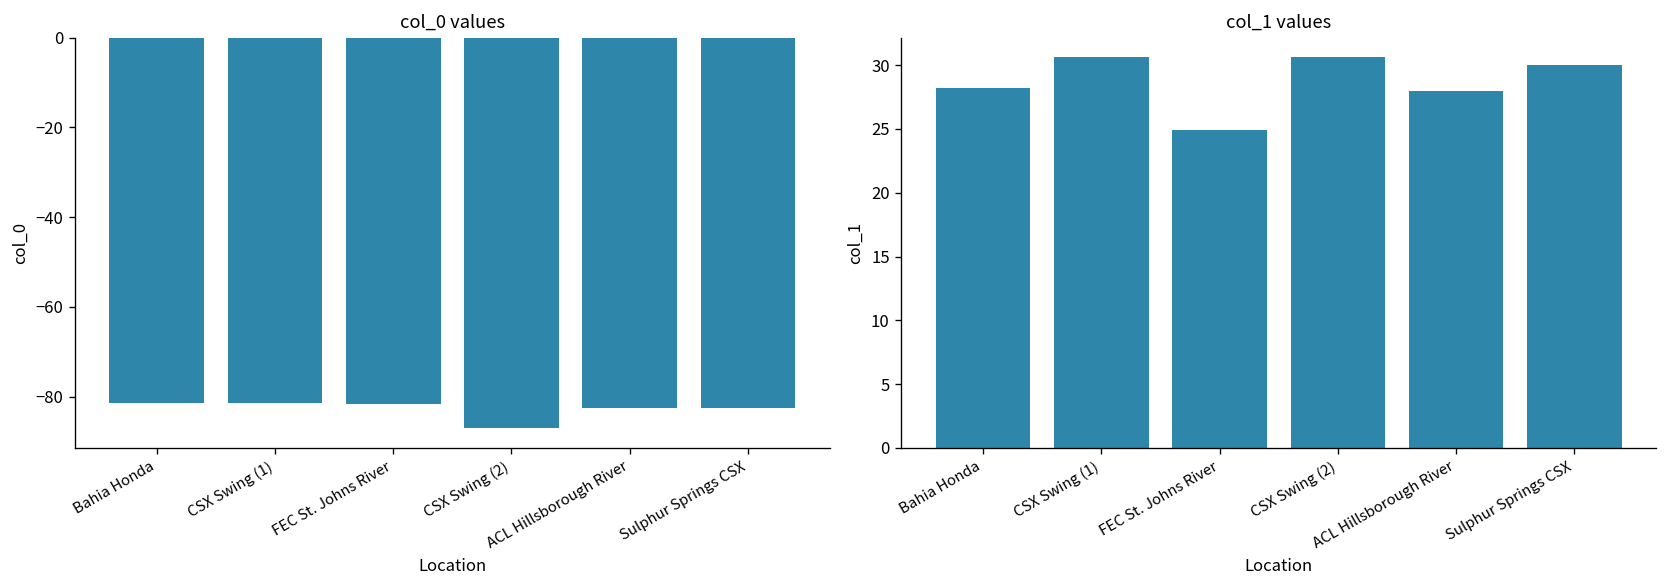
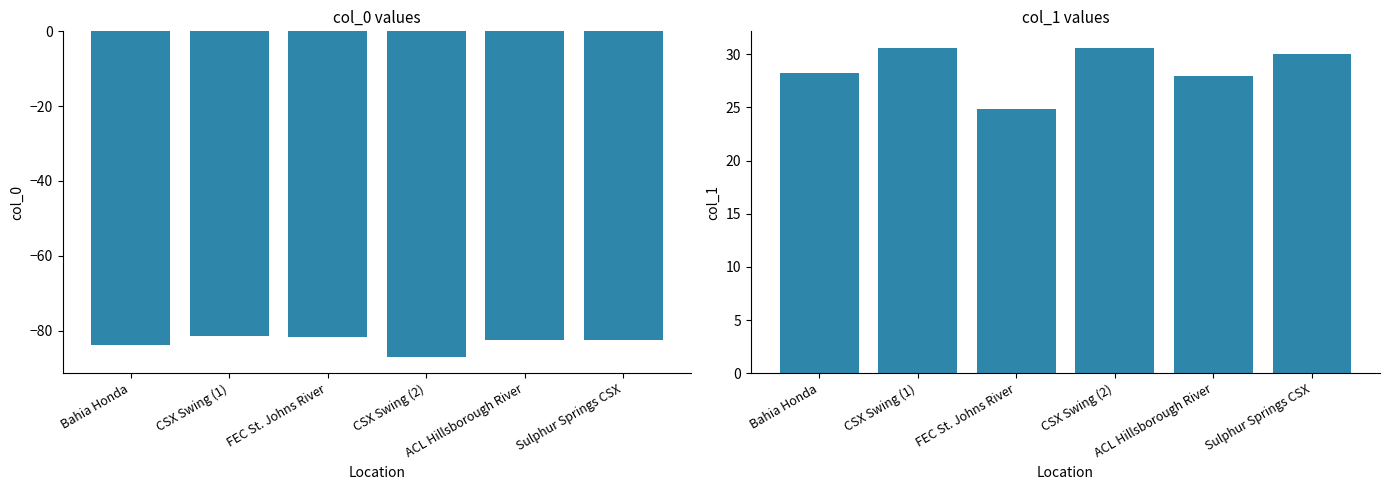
col_0 values, Bahia Honda: -81 -> -84
